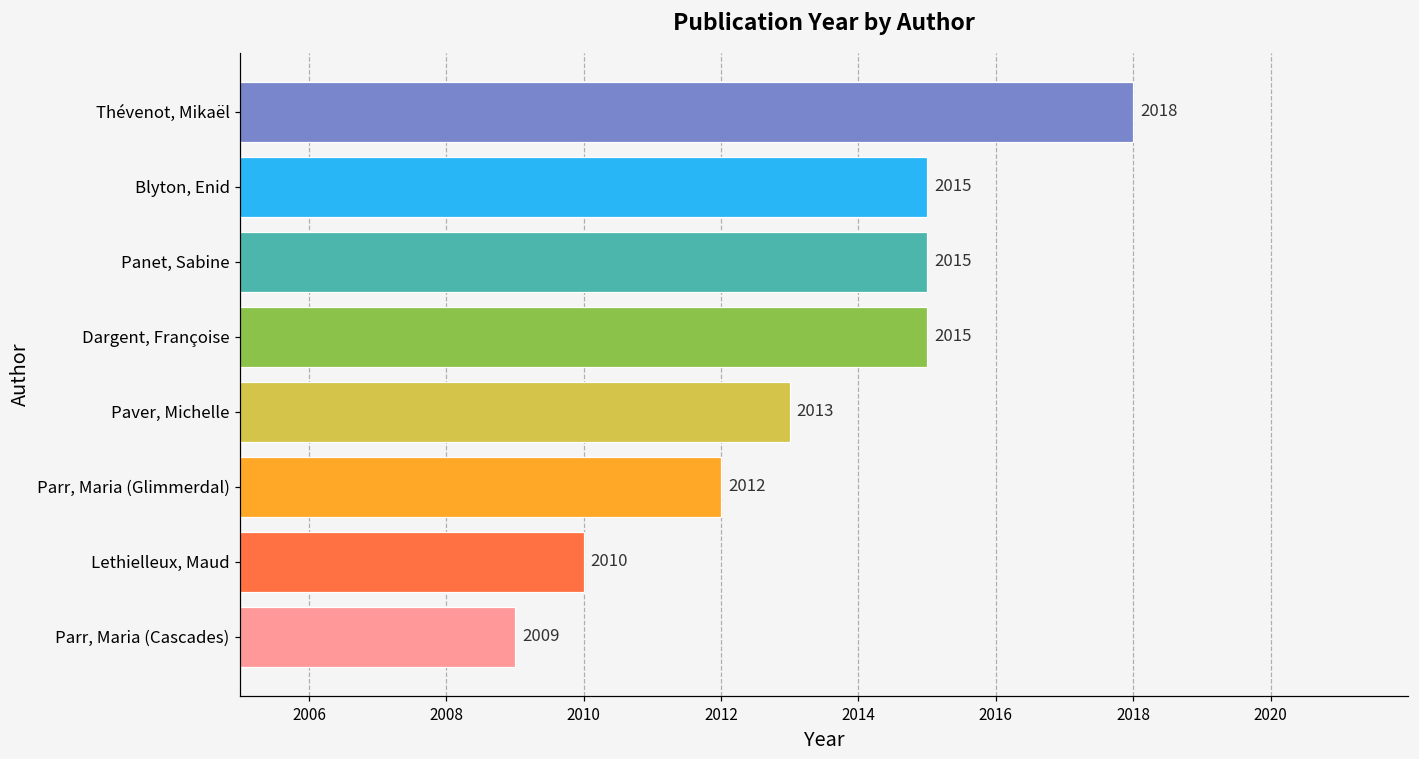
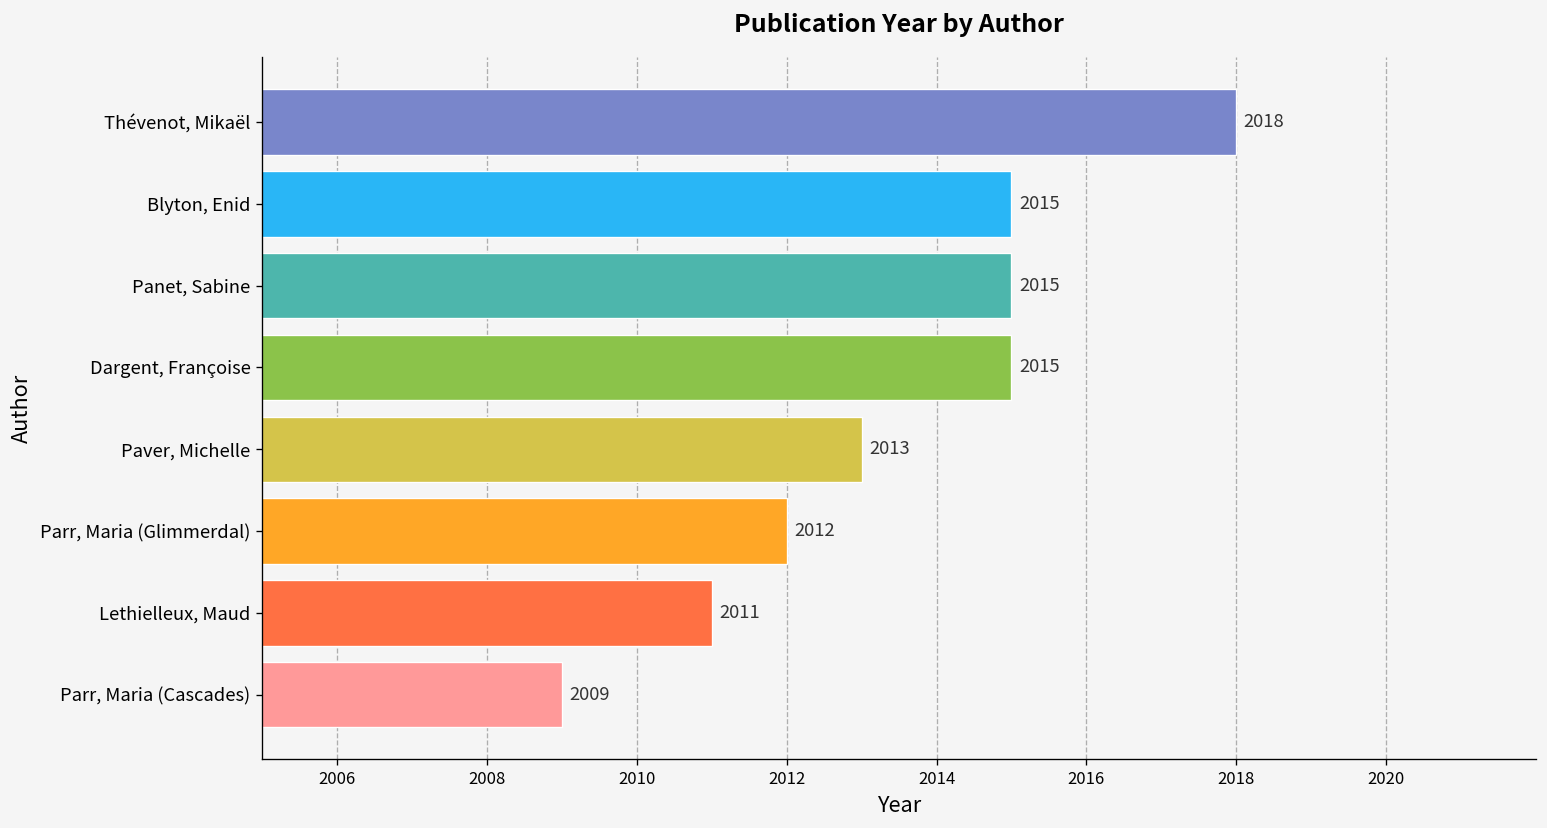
Lethielleux, Maud: 2010 -> 2011
